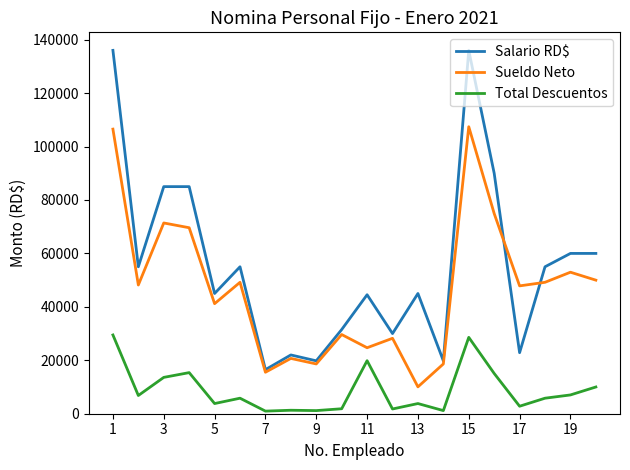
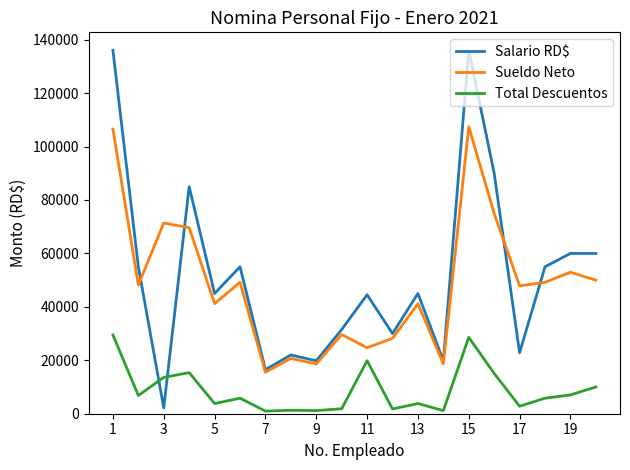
Salario RD$, 3: 85000 -> 2000
Sueldo Neto, 13: 10000 -> 41000
